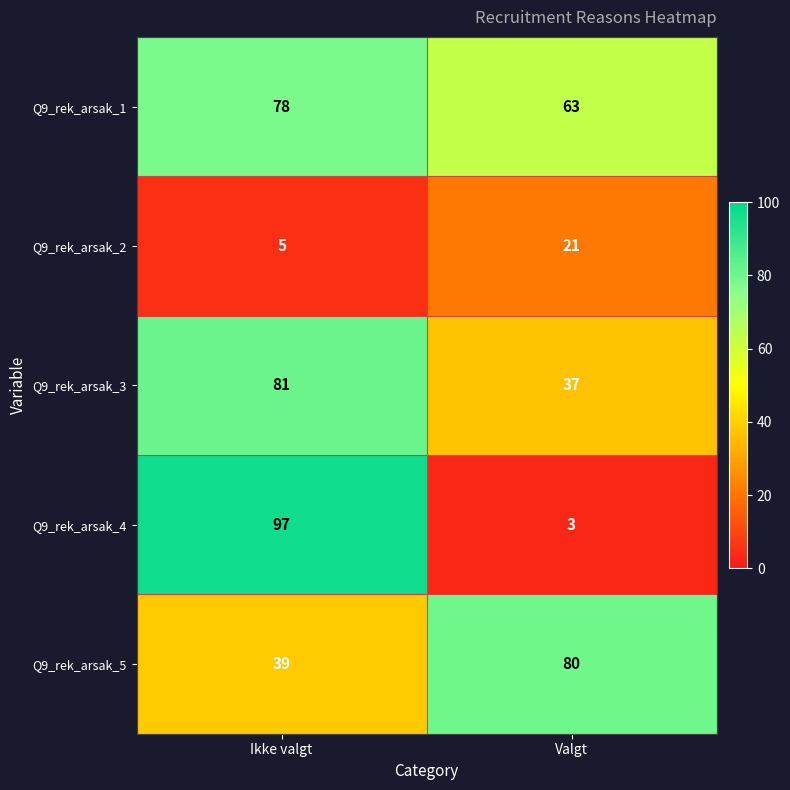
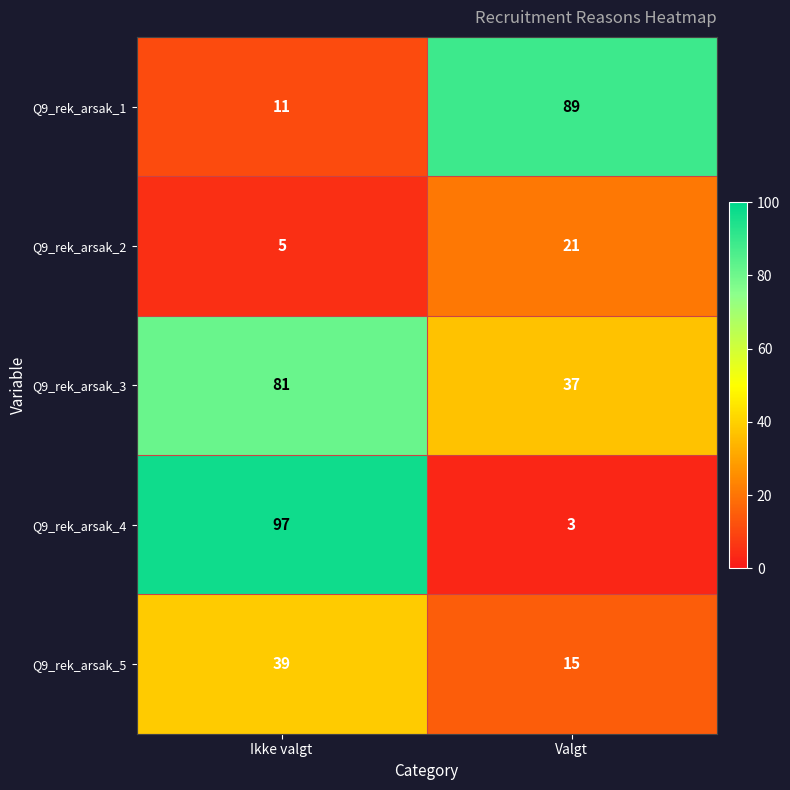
Q9_rek_arsak_1, Ikke valgt: 78 -> 11
Q9_rek_arsak_1, Valgt: 63 -> 89
Q9_rek_arsak_5, Valgt: 80 -> 15
